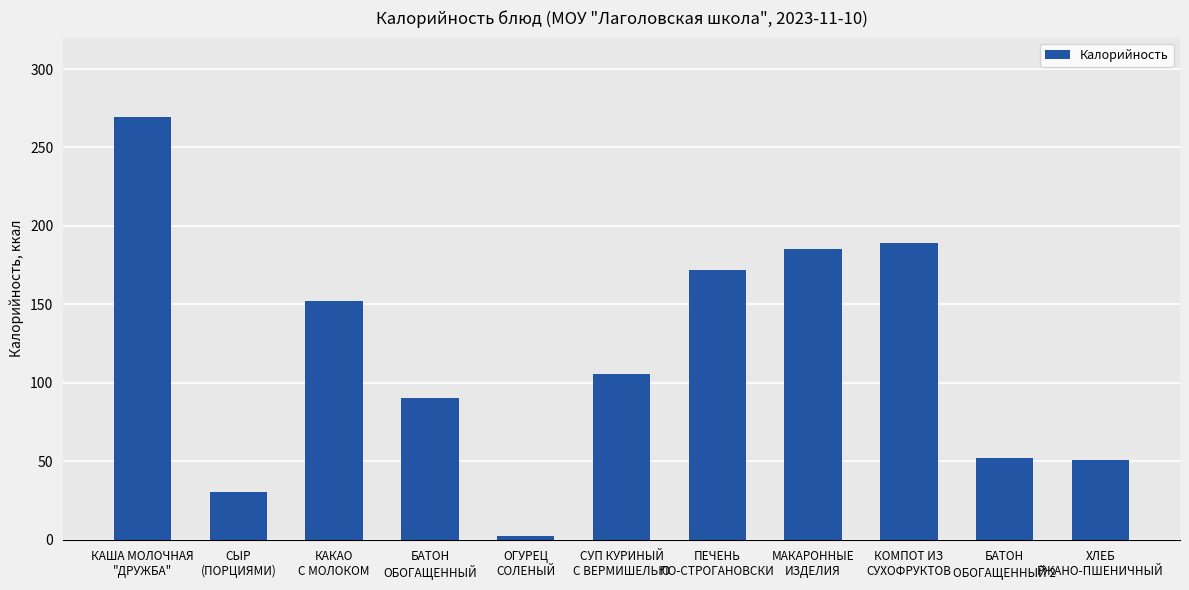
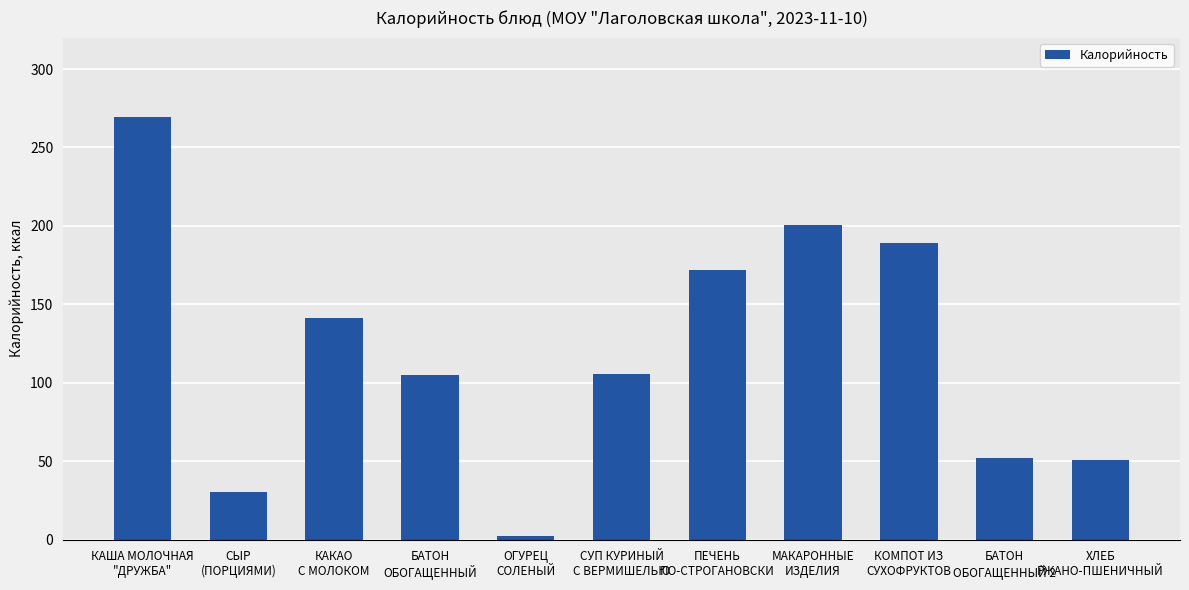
КАКАО С МОЛОКОМ: 152 -> 141
БАТОН ОБОГАЩЕННЫЙ: 91 -> 105
МАКАРОННЫЕ ИЗДЕЛИЯ: 185 -> 201
